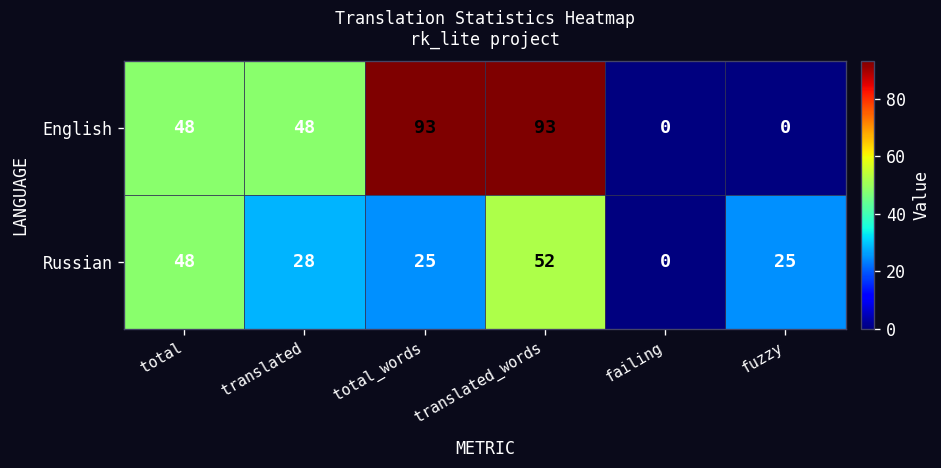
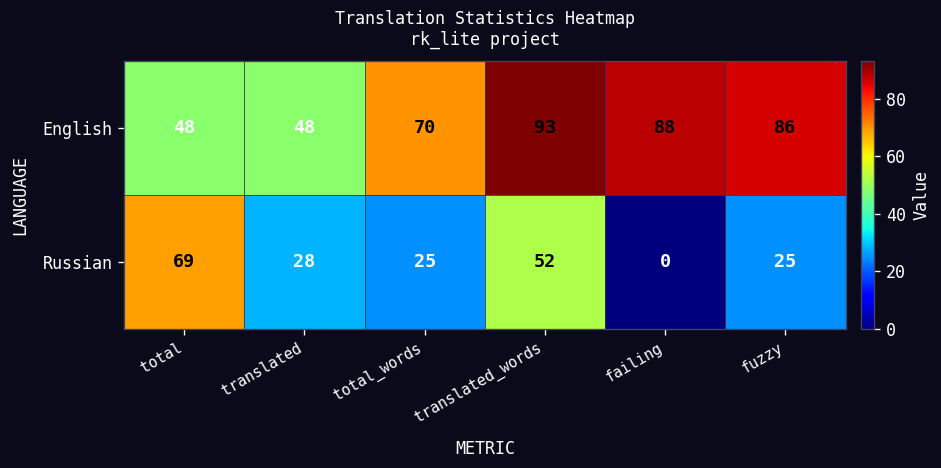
English, total_words: 93 -> 70
English, failing: 0 -> 88
English, fuzzy: 0 -> 86
Russian, total: 48 -> 69
